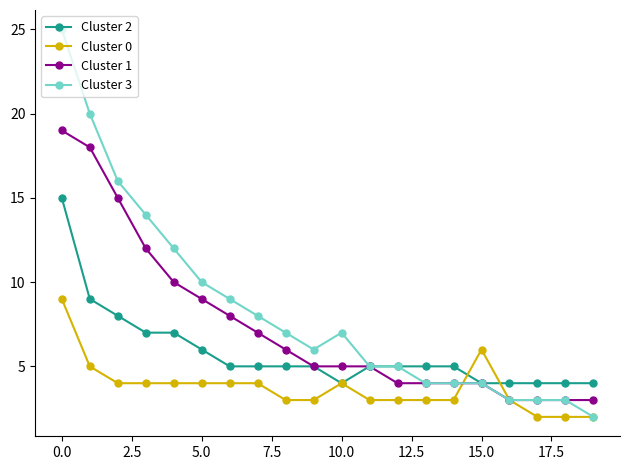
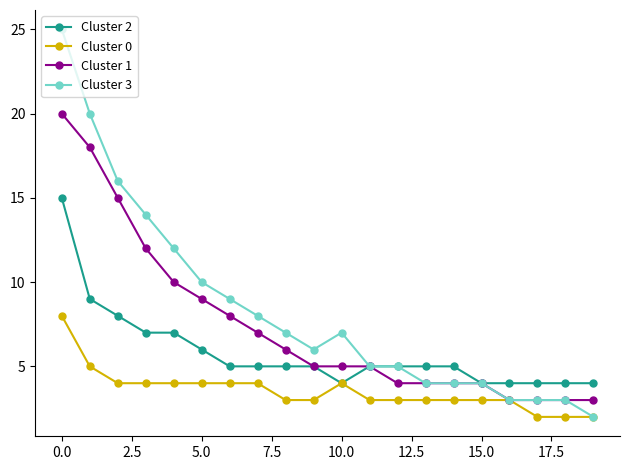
Cluster 0, 0.0: 9 -> 8
Cluster 1, 0.0: 19 -> 20
Cluster 0, 15.0: 6 -> 3
